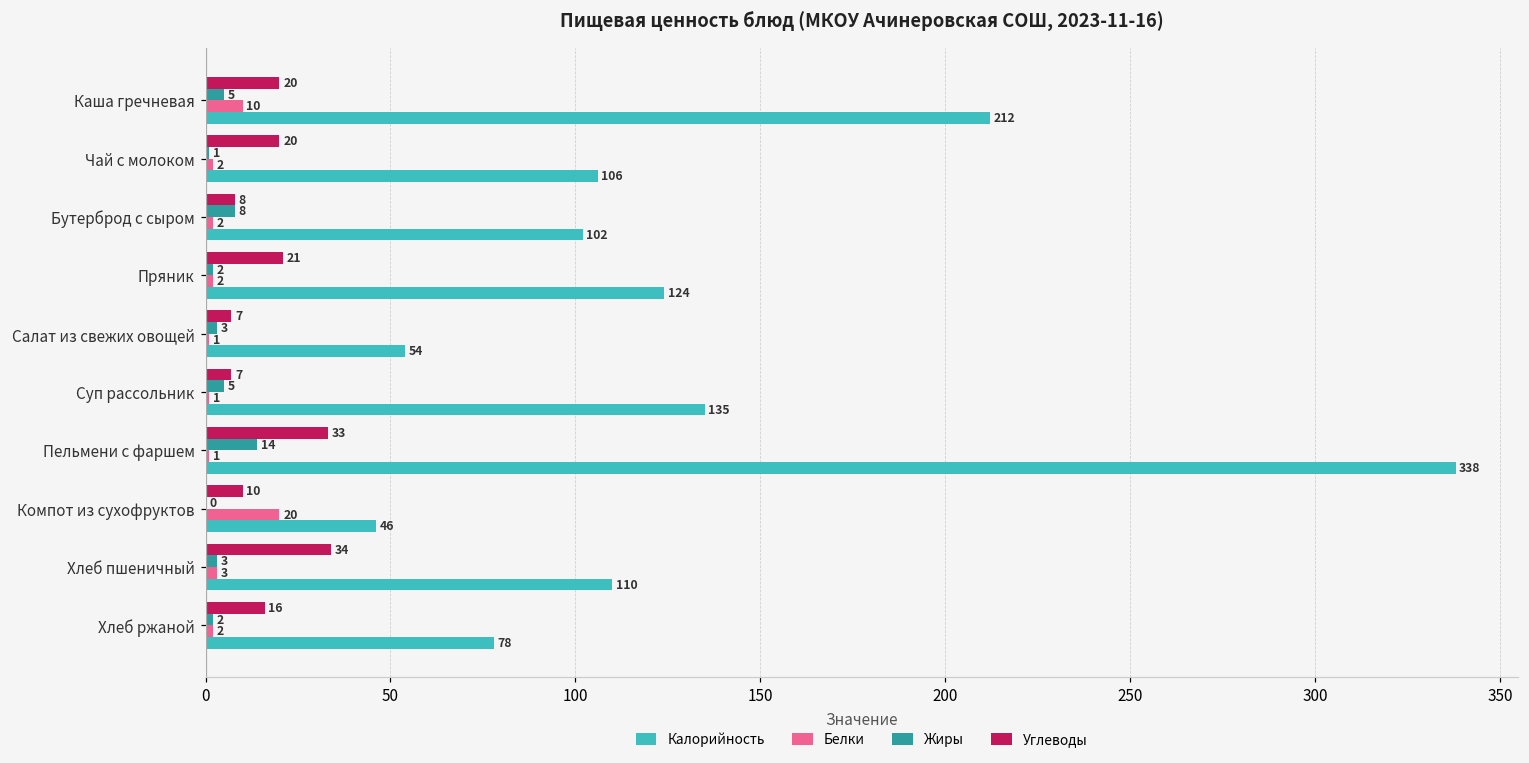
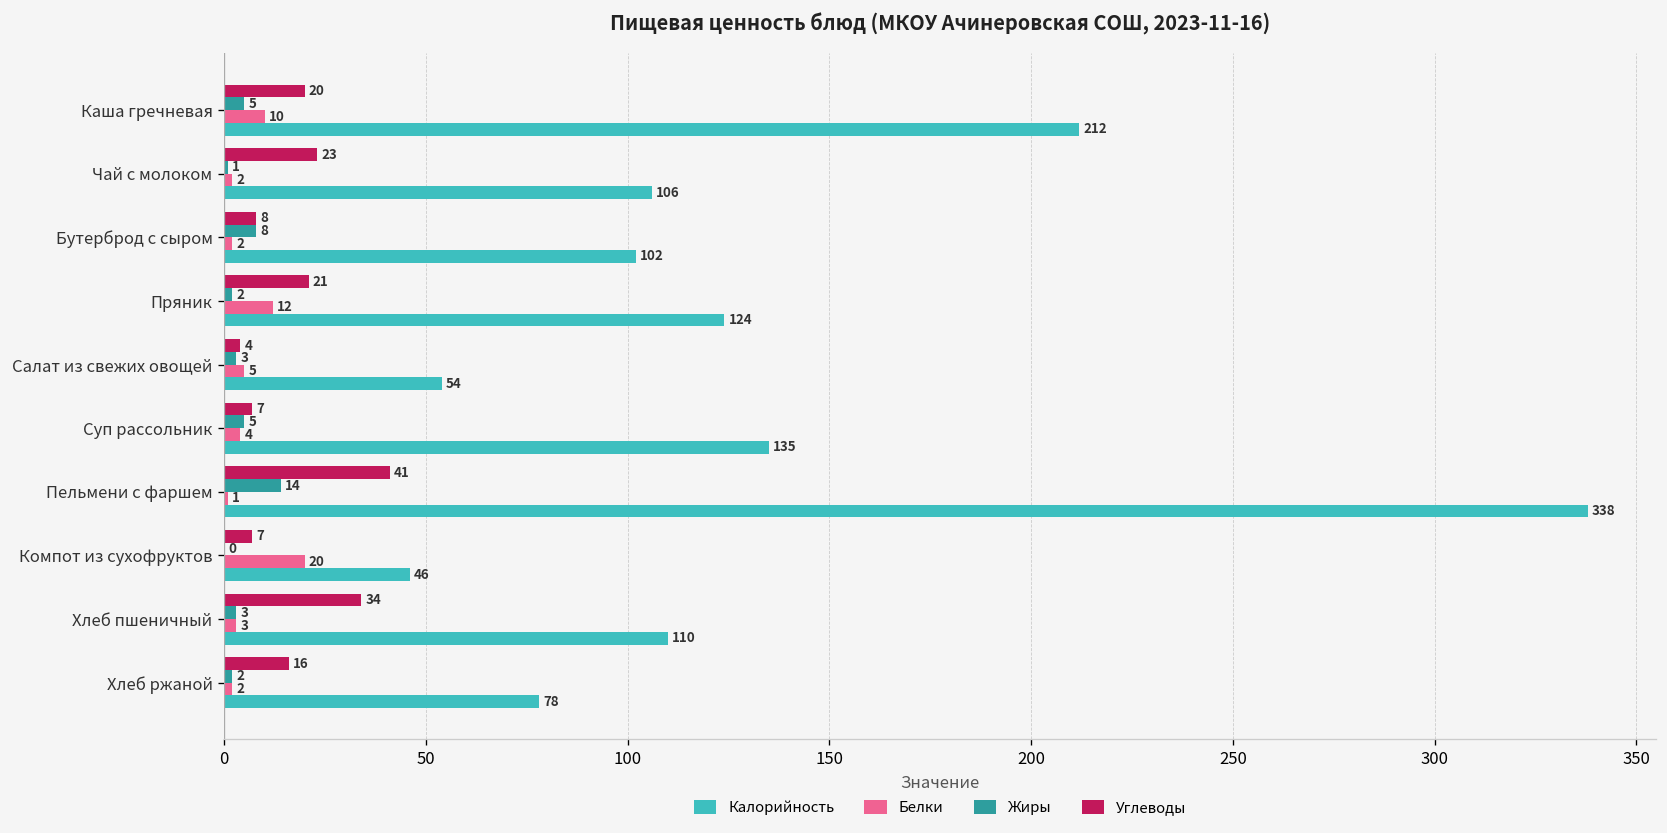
Углеводы, Чай с молоком: 20 -> 23
Белки, Пряник: 2 -> 12
Углеводы, Салат из свежих овощей: 7 -> 4
Белки, Салат из свежих овощей: 1 -> 5
Белки, Суп рассольник: 1 -> 4
Углеводы, Пельмени с фаршем: 33 -> 41
Углеводы, Компот из сухофруктов: 10 -> 7
